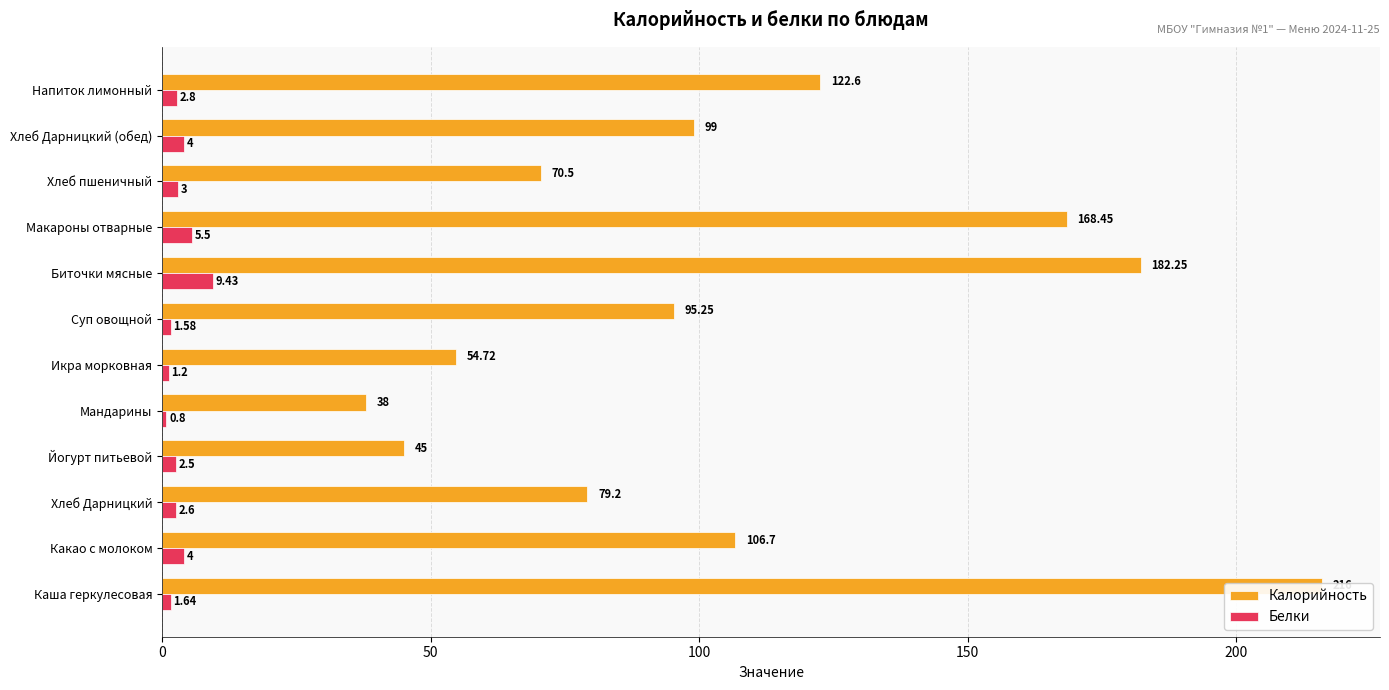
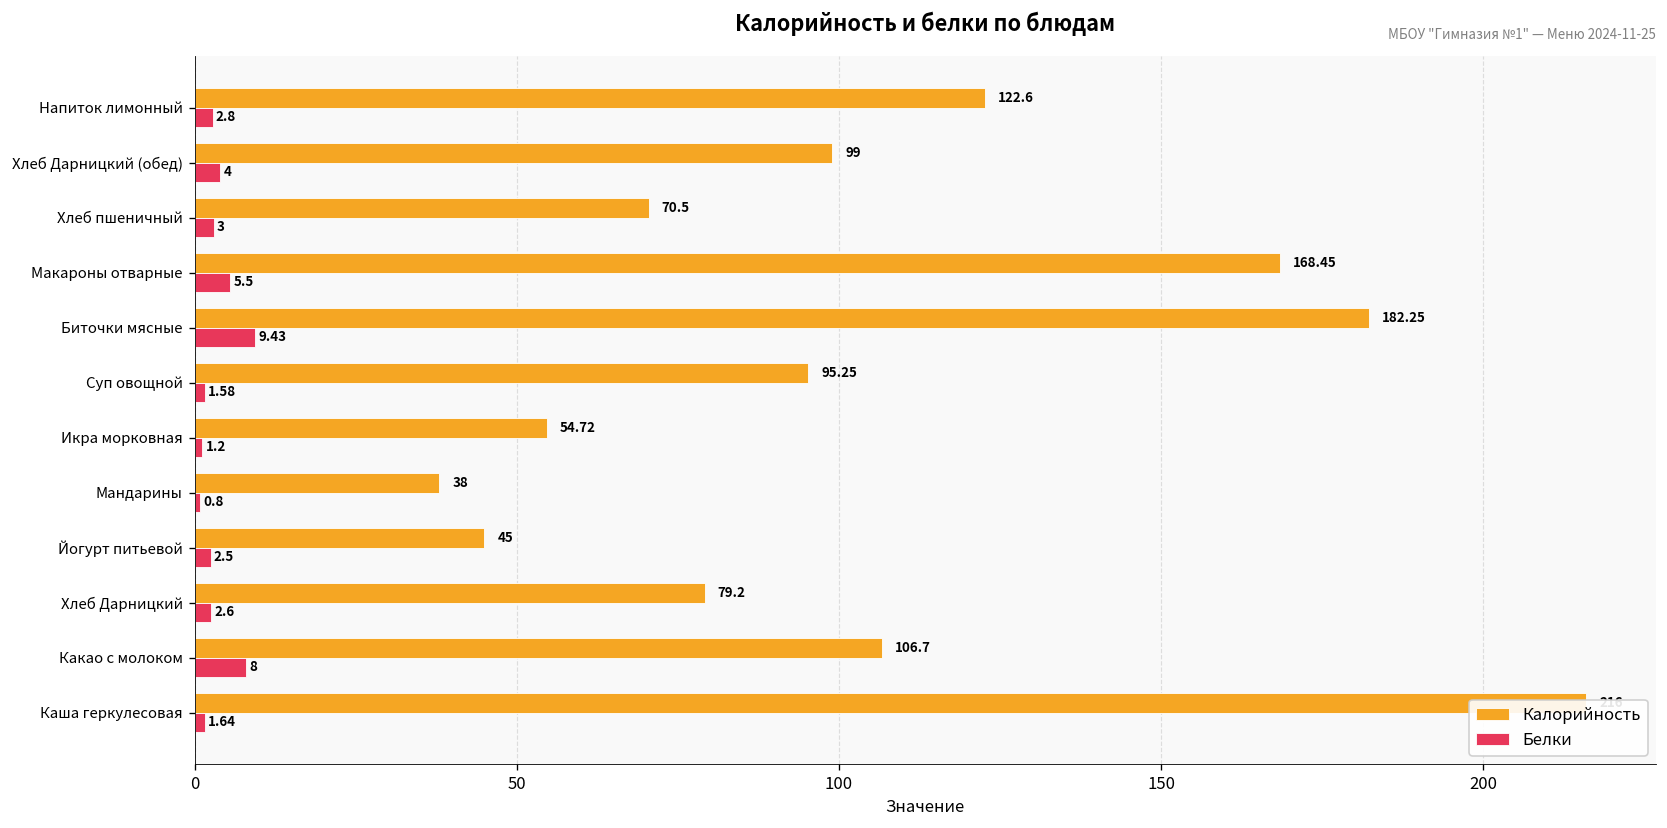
Белки, Какао с молоком: 4 -> 8
